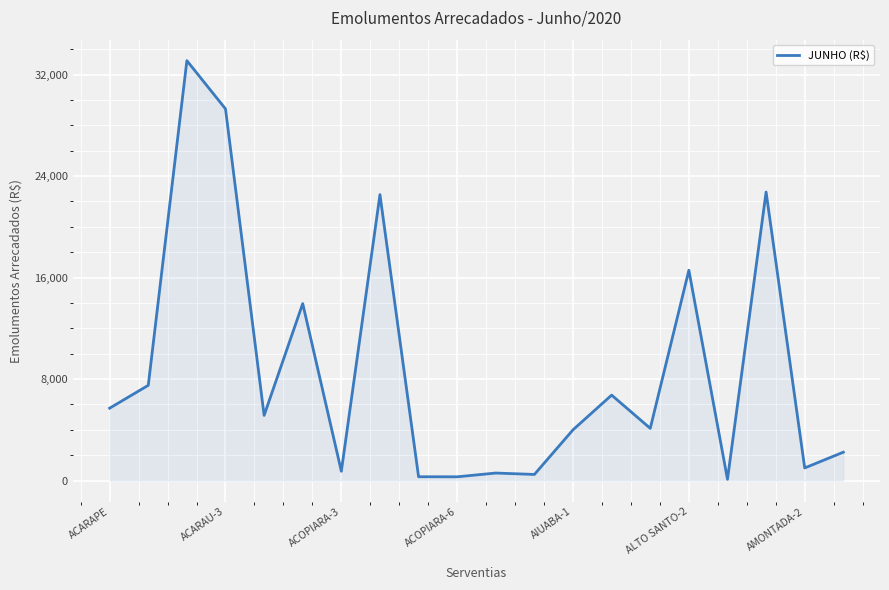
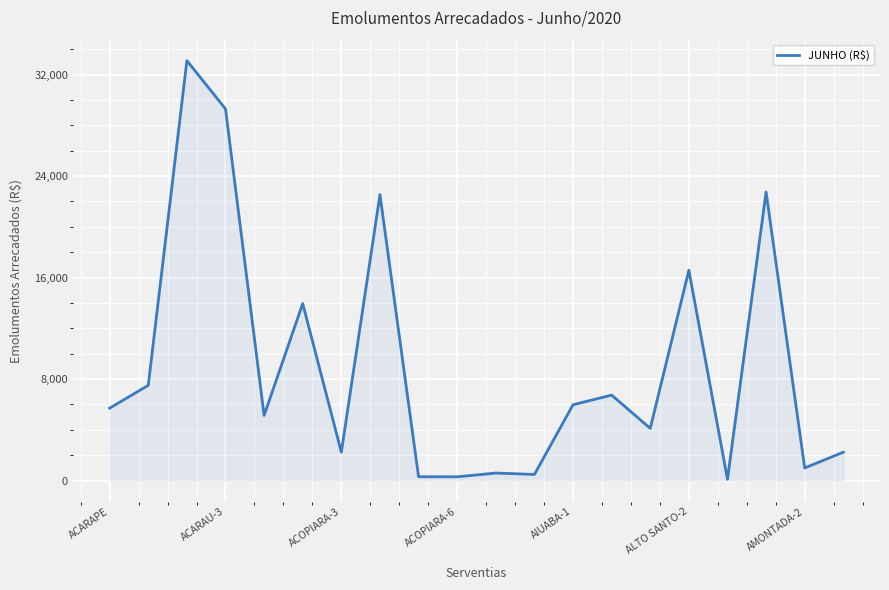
ACOPIARA-3: 700 -> 2,200
AIUABA-1: 4,000 -> 6,000
